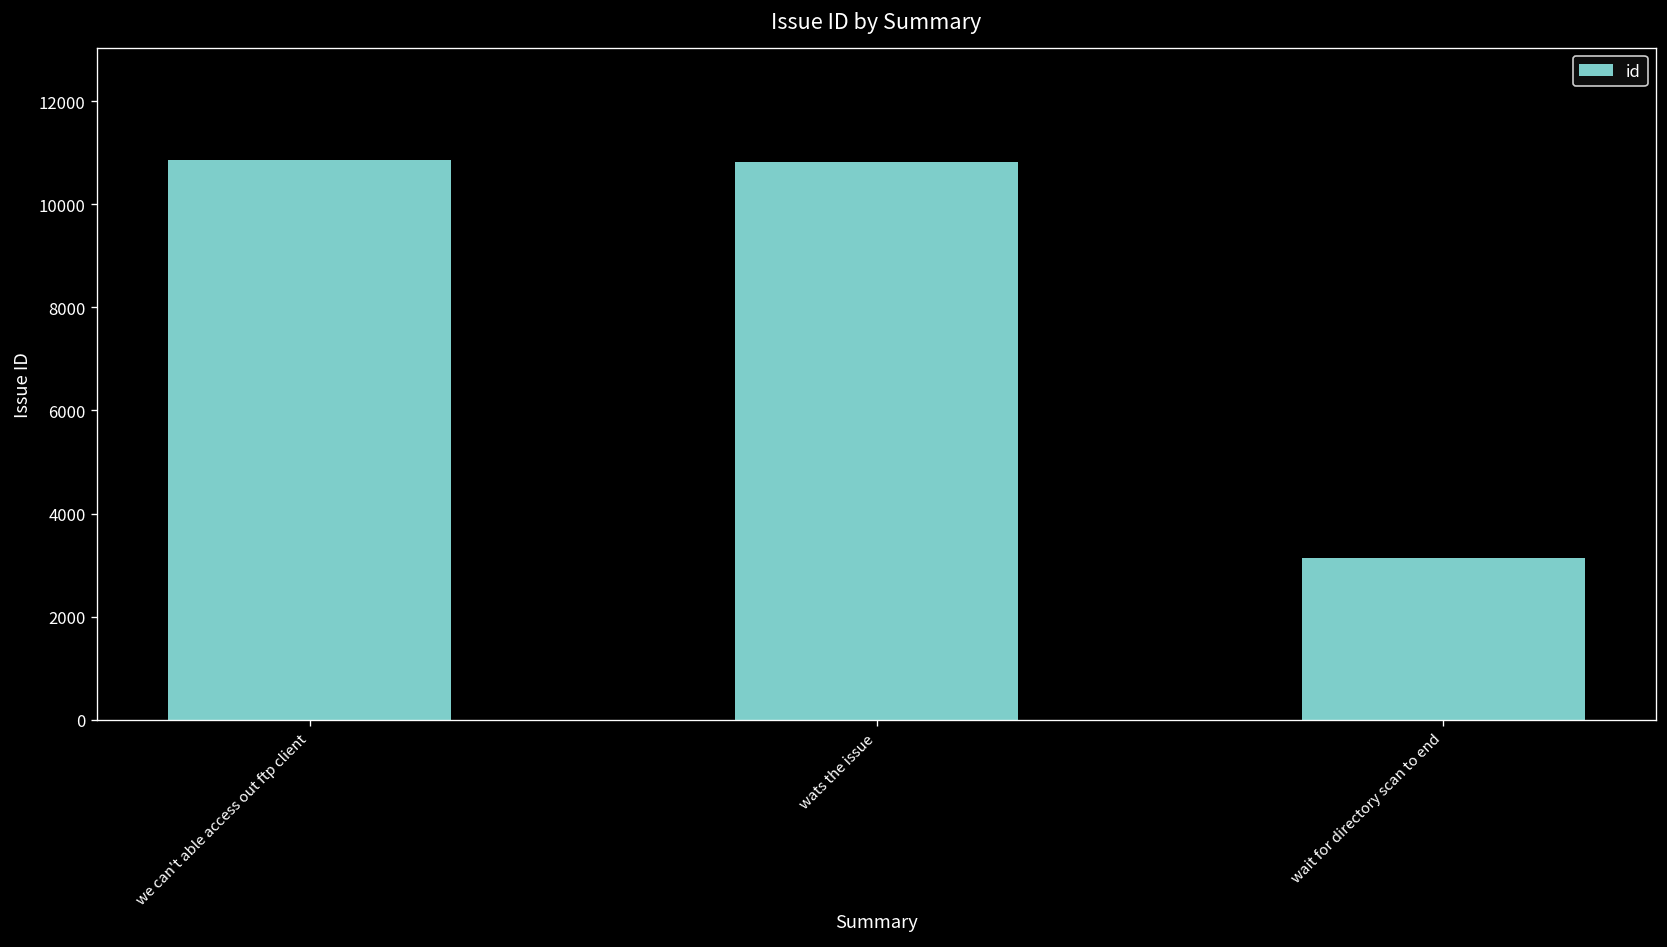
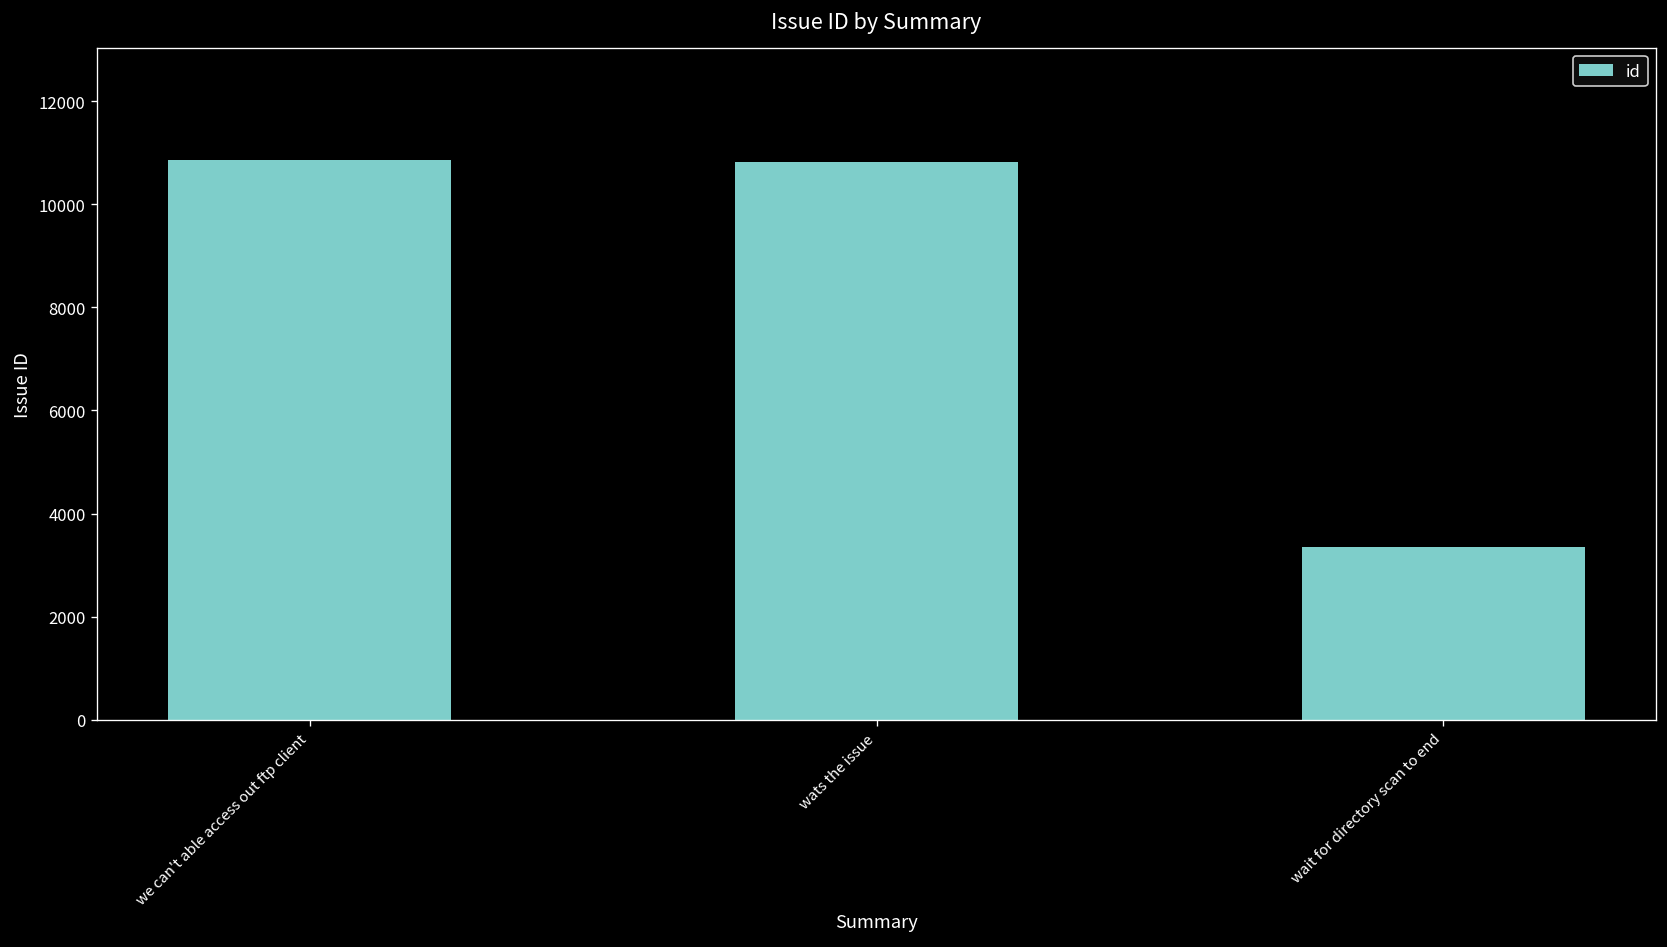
wait for directory scan to end: 3100 -> 3400
